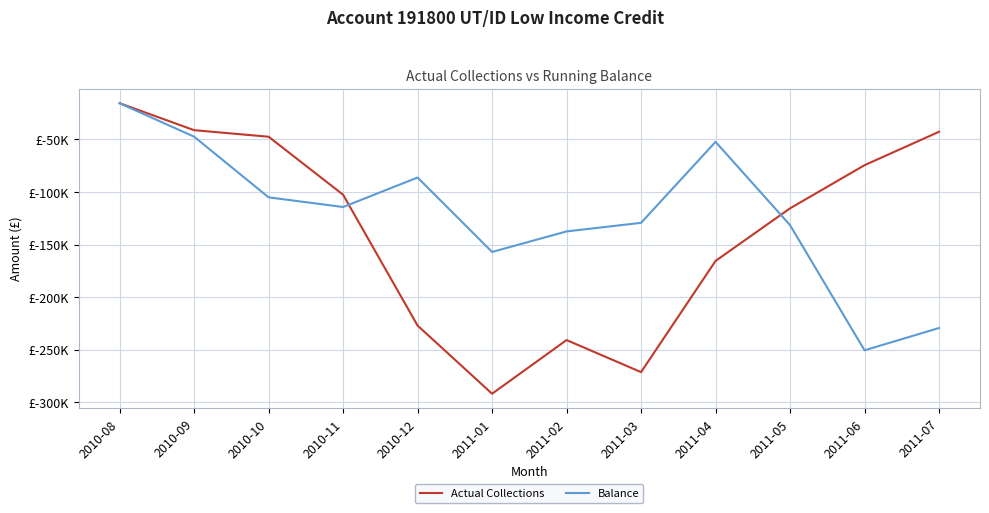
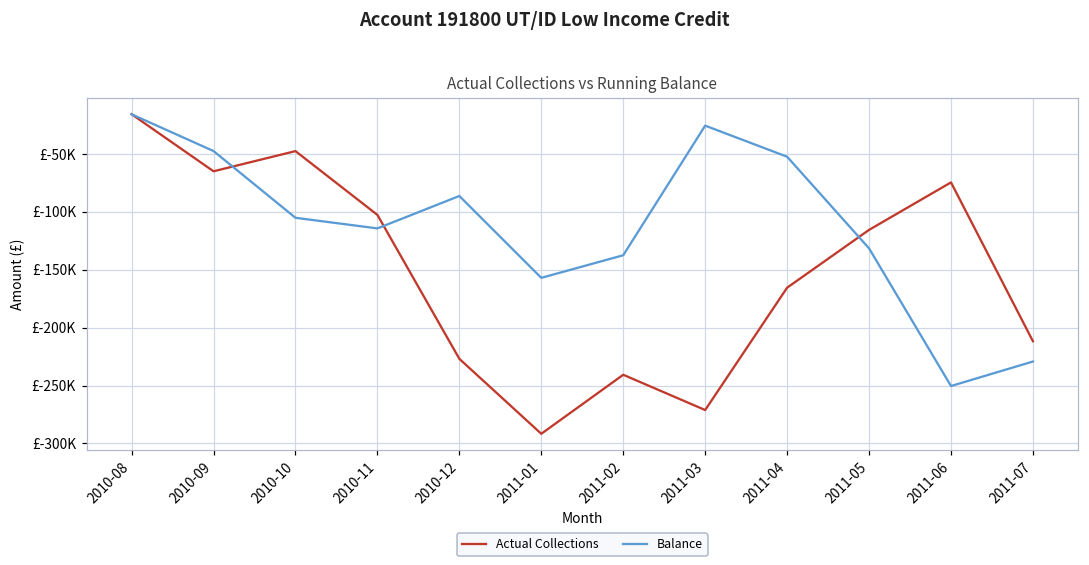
Actual Collections, 2010-09: £-41000 -> £-65000
Balance, 2011-03: £-129000 -> £-25000
Actual Collections, 2011-07: £-43000 -> £-212000
